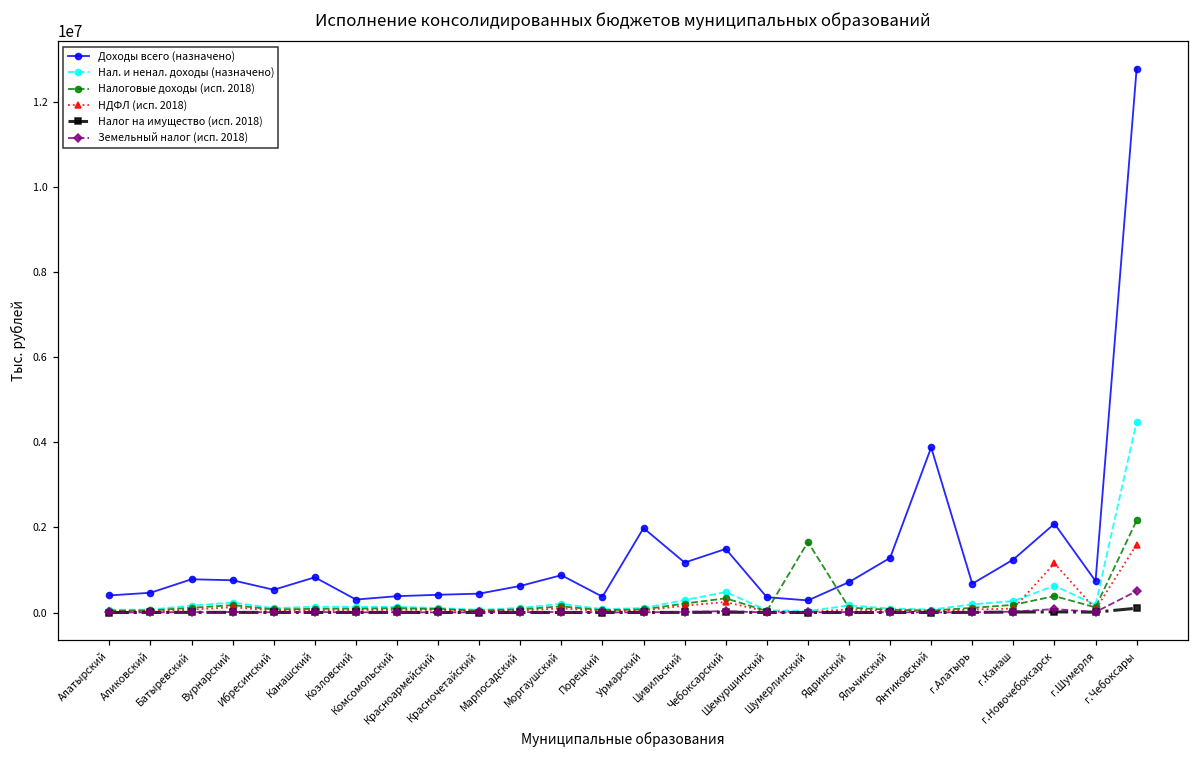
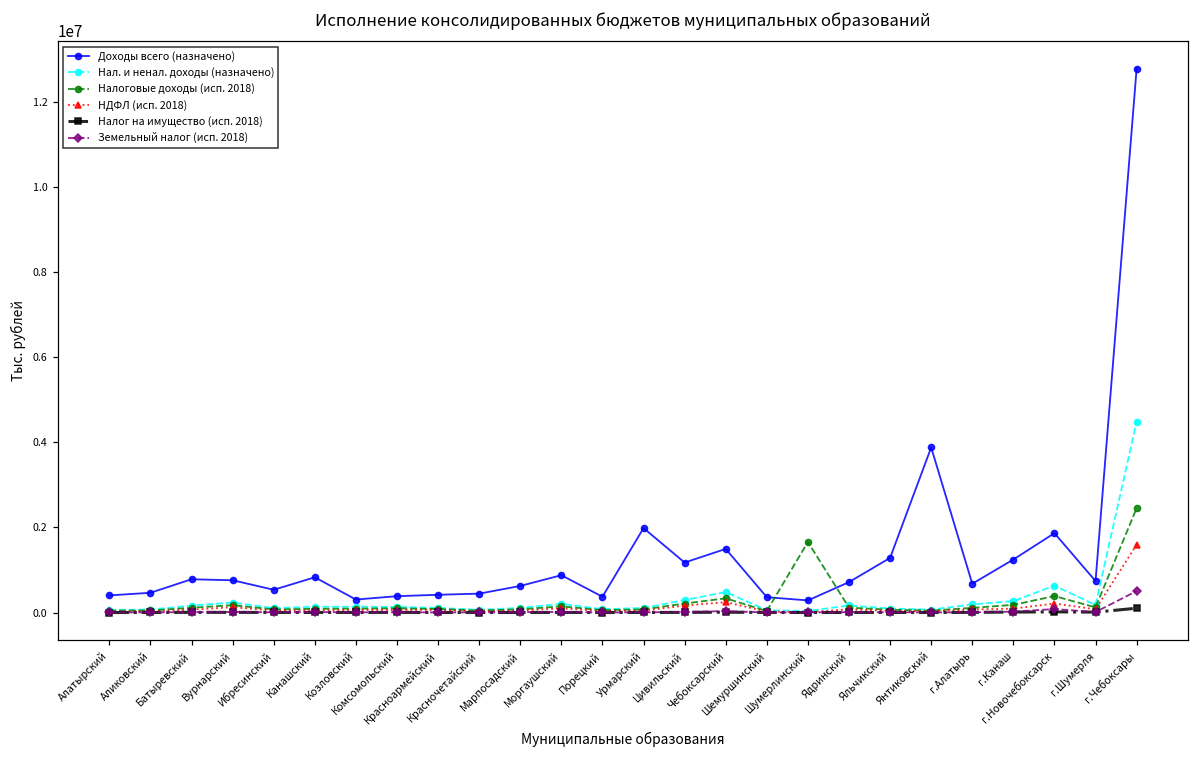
Доходы всего (назначено), г.Новочебоксарск: 2100000 -> 1900000
НДФЛ (исп. 2018), г.Новочебоксарск: 1200000 -> 200000
Налоговые доходы (исп. 2018), г.Чебоксары: 2200000 -> 2500000
